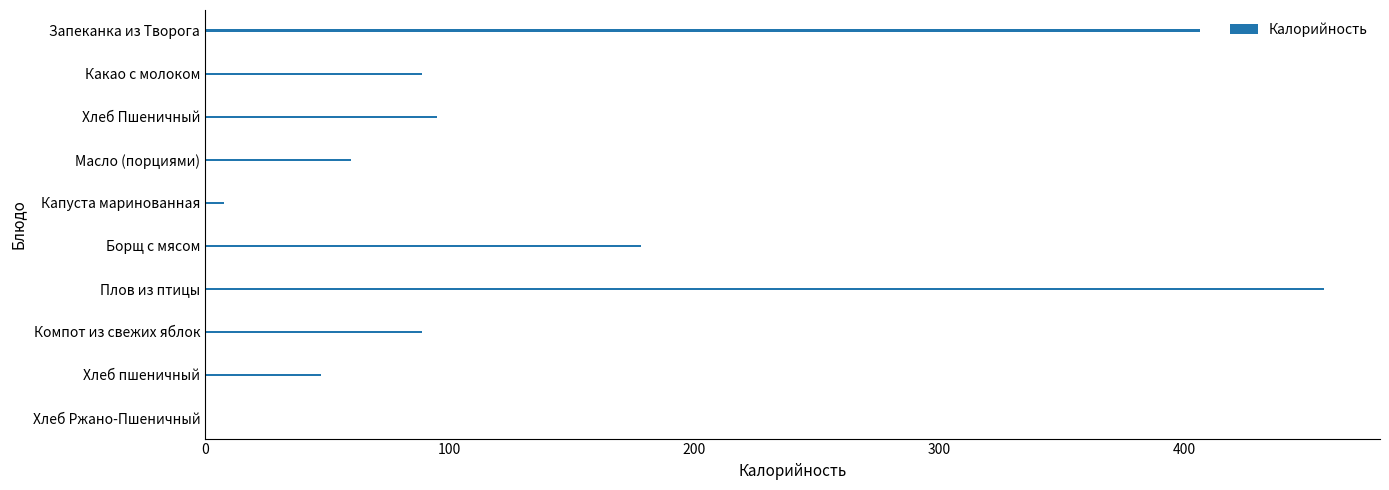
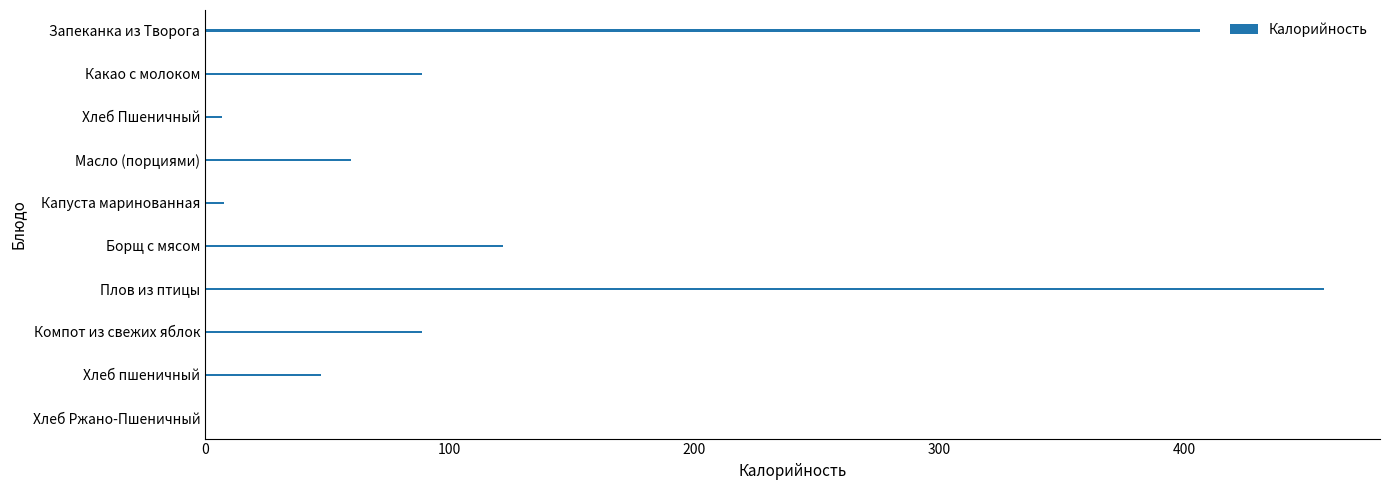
Хлеб Пшеничный: 95 -> 7
Борщ с мясом: 178 -> 122
